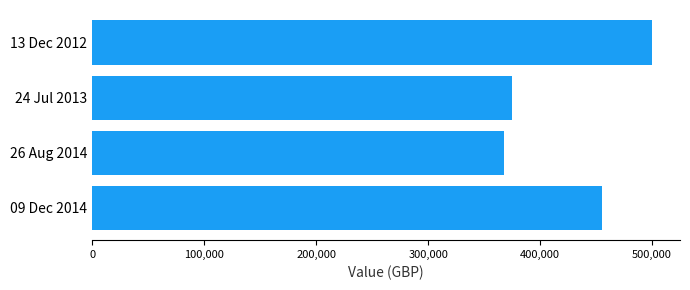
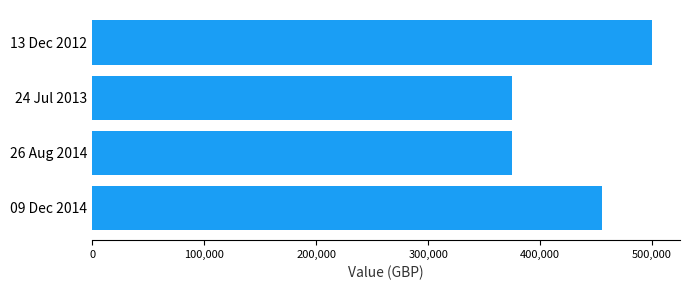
26 Aug 2014: 368,000 -> 375,000
